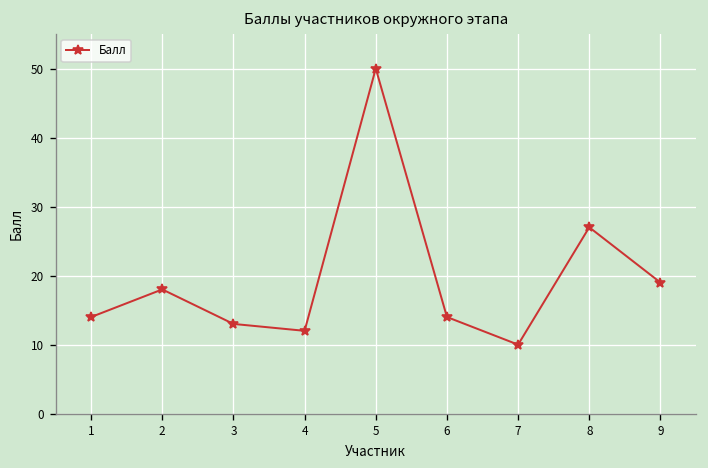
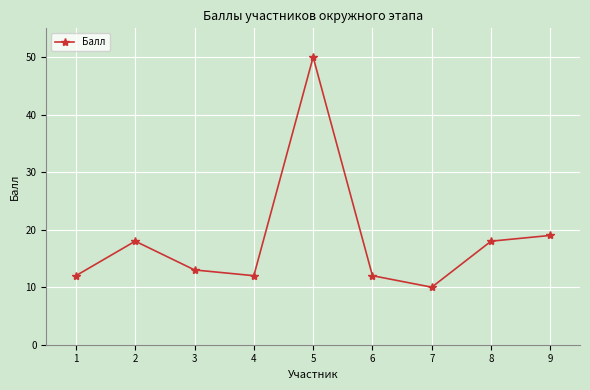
1: 14 -> 12
6: 14 -> 12
8: 27 -> 18
